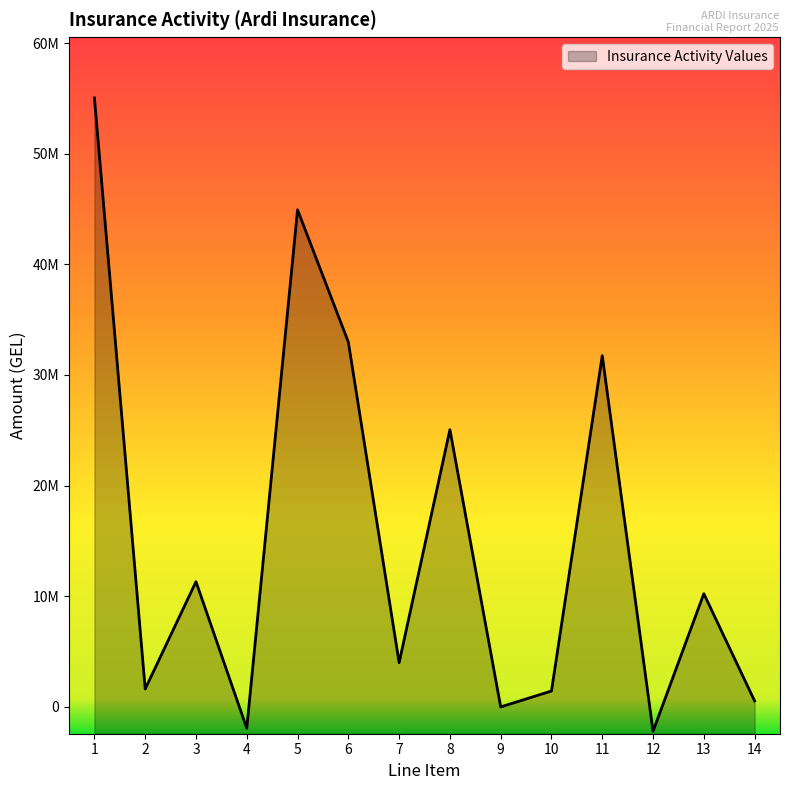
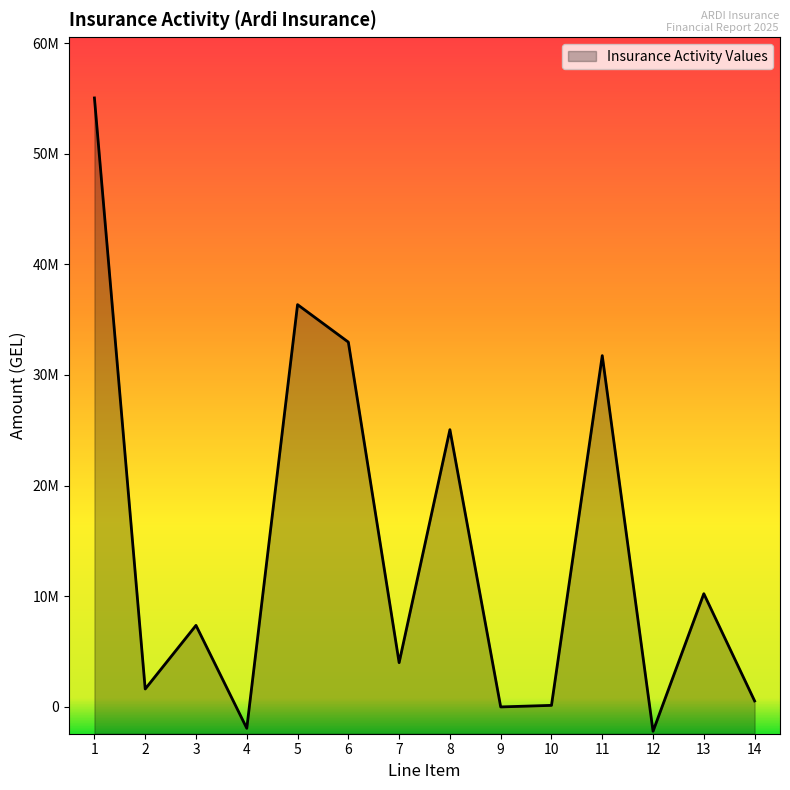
3: 11300000 -> 7400000
5: 44900000 -> 36400000
10: 1400000 -> 100000
